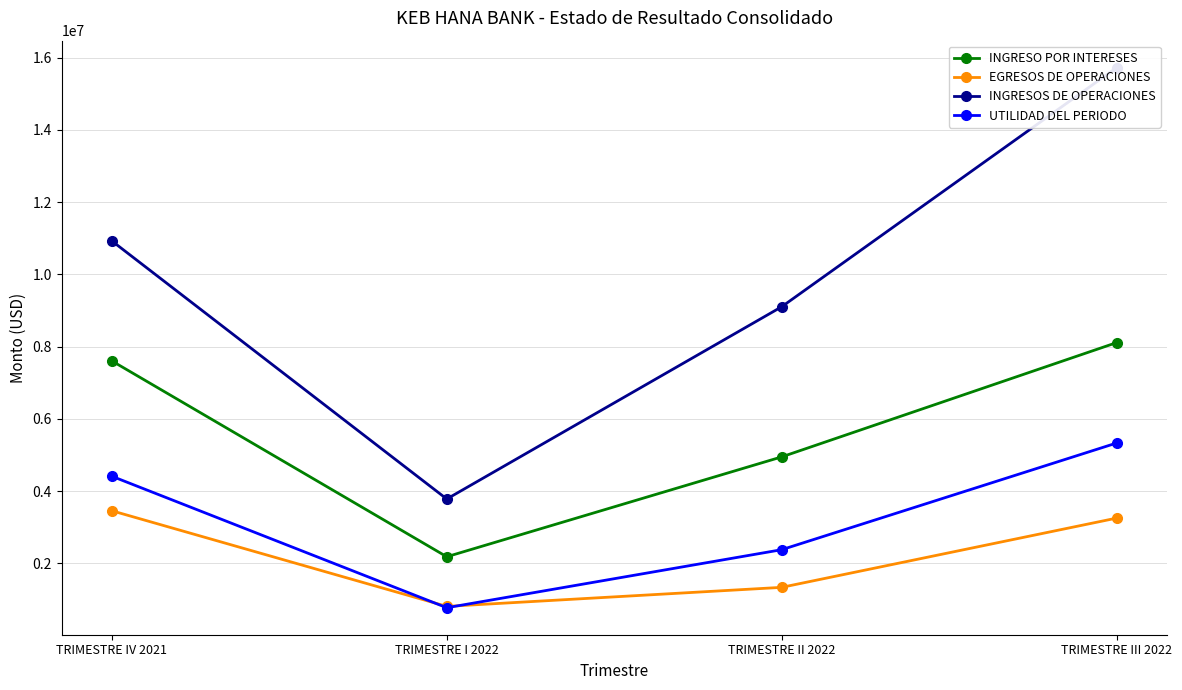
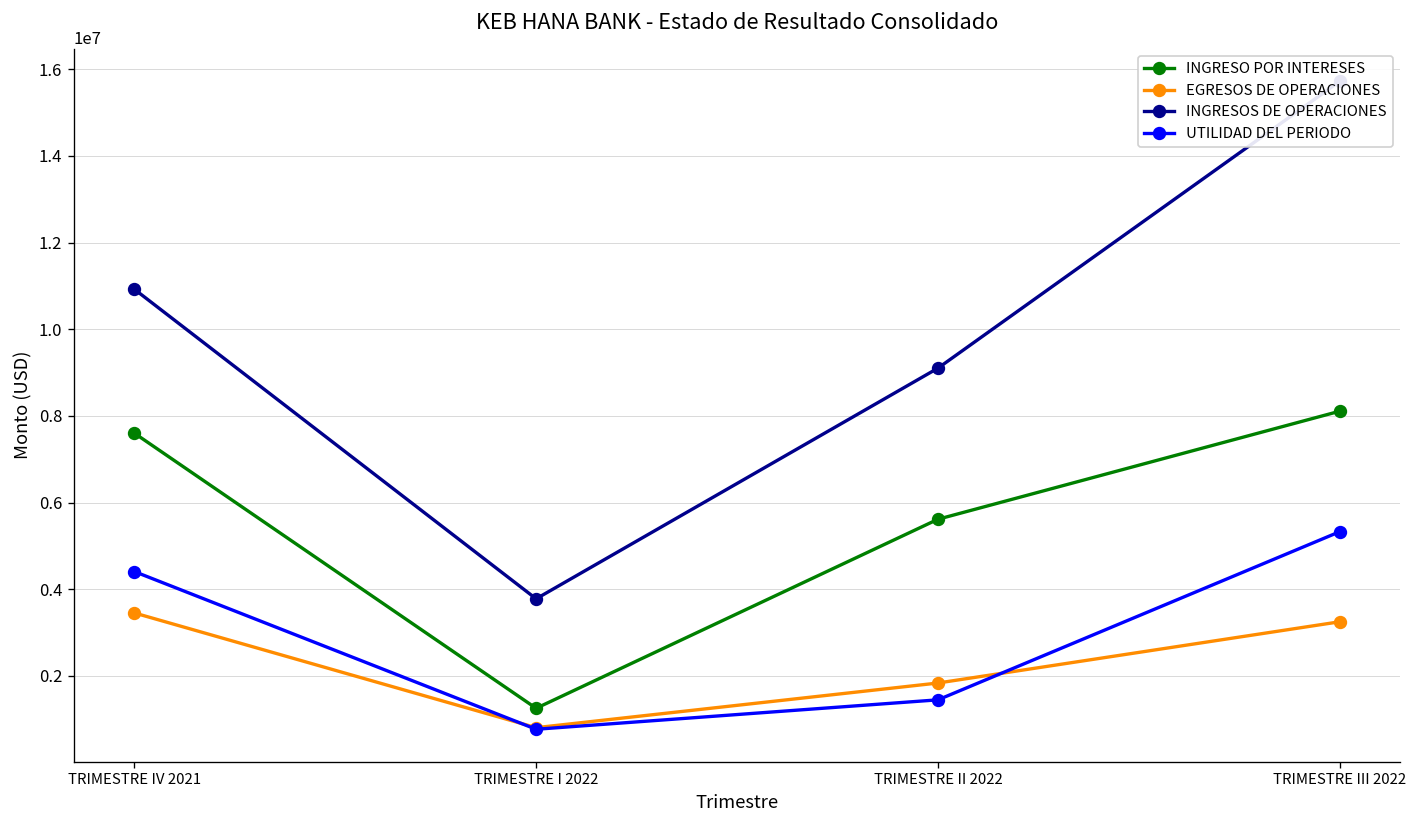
INGRESO POR INTERESES, TRIMESTRE I 2022: 2200000 -> 1300000
INGRESO POR INTERESES, TRIMESTRE II 2022: 4900000 -> 5600000
EGRESOS DE OPERACIONES, TRIMESTRE II 2022: 1300000 -> 1800000
UTILIDAD DEL PERIODO, TRIMESTRE II 2022: 2400000 -> 1400000
